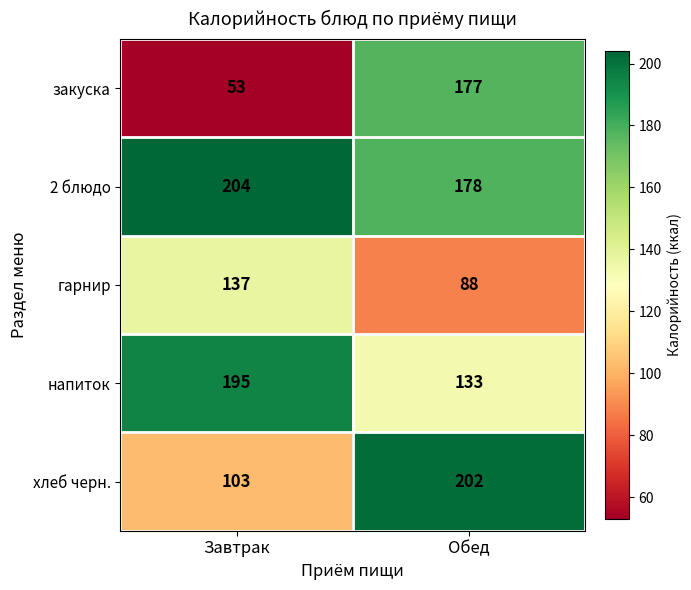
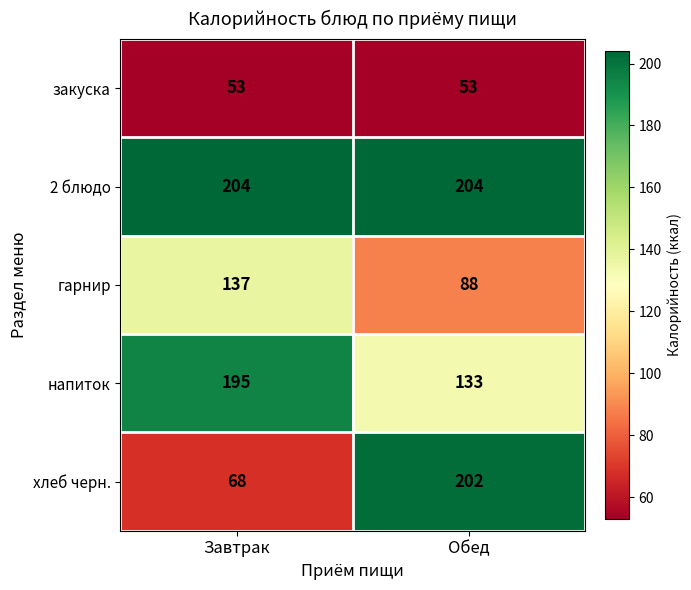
закуска, Обед: 177 -> 53
2 блюдо, Обед: 178 -> 204
хлеб черн., Завтрак: 103 -> 68
